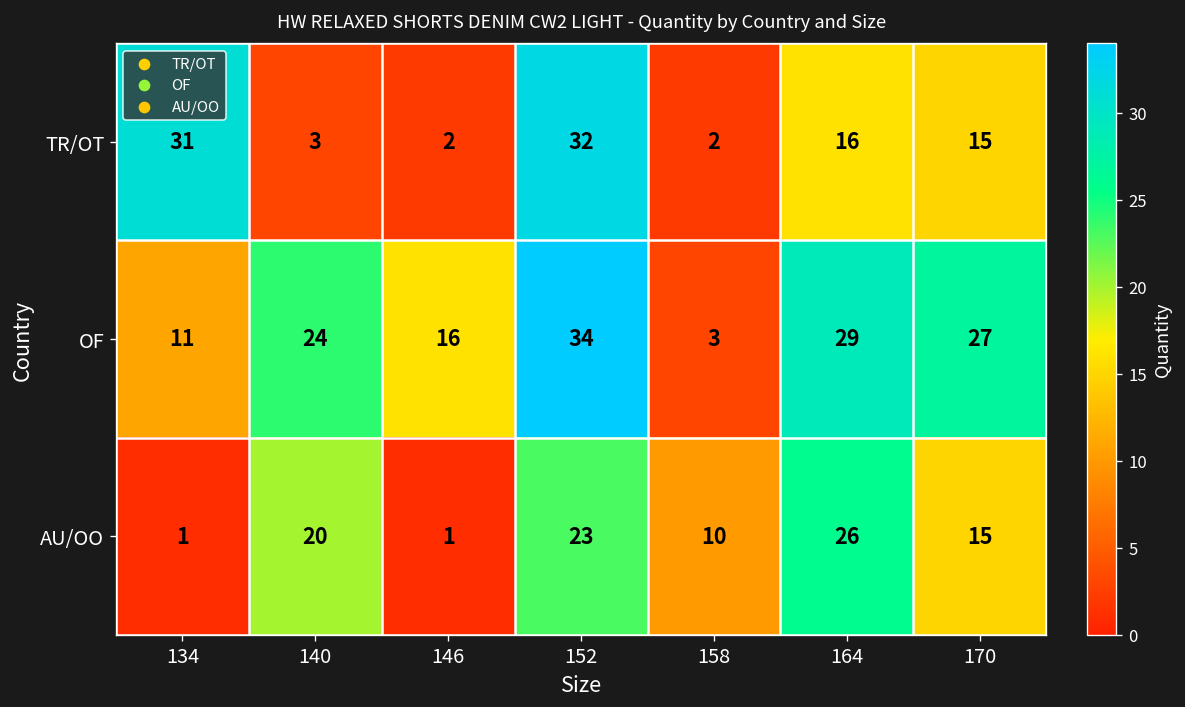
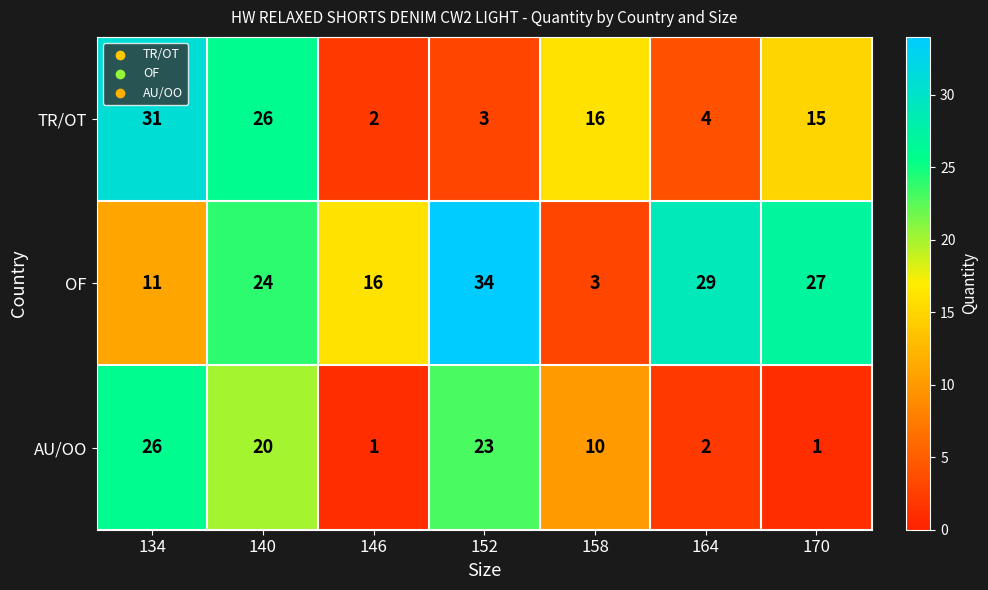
TR/OT, 140: 3 -> 26
TR/OT, 152: 32 -> 3
TR/OT, 158: 2 -> 16
TR/OT, 164: 16 -> 4
AU/OO, 134: 1 -> 26
AU/OO, 164: 26 -> 2
AU/OO, 170: 15 -> 1
